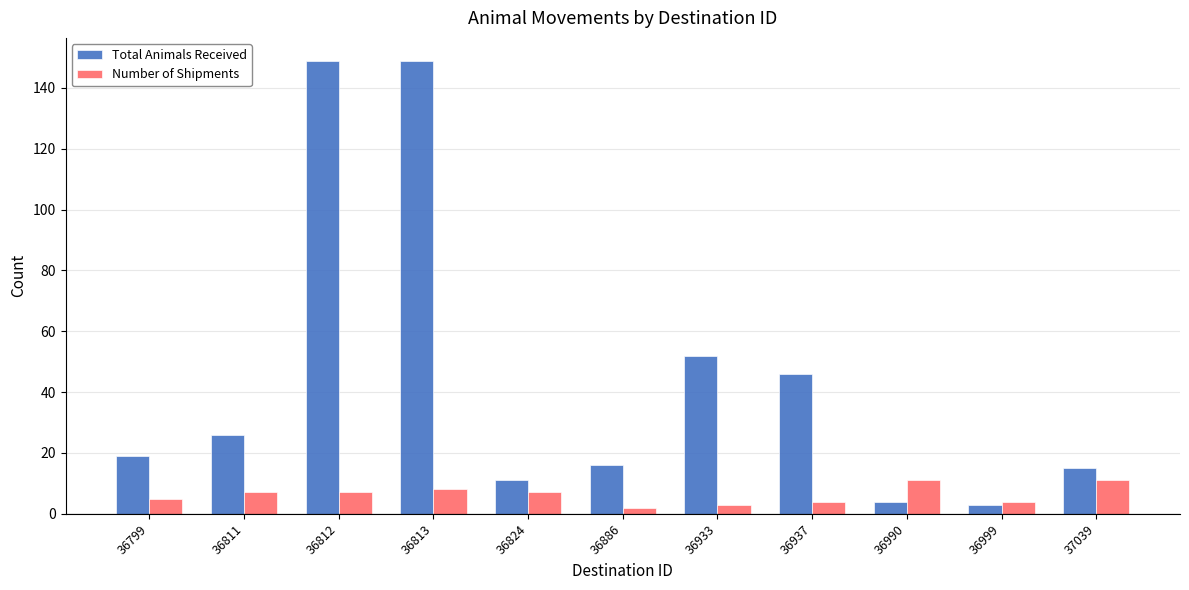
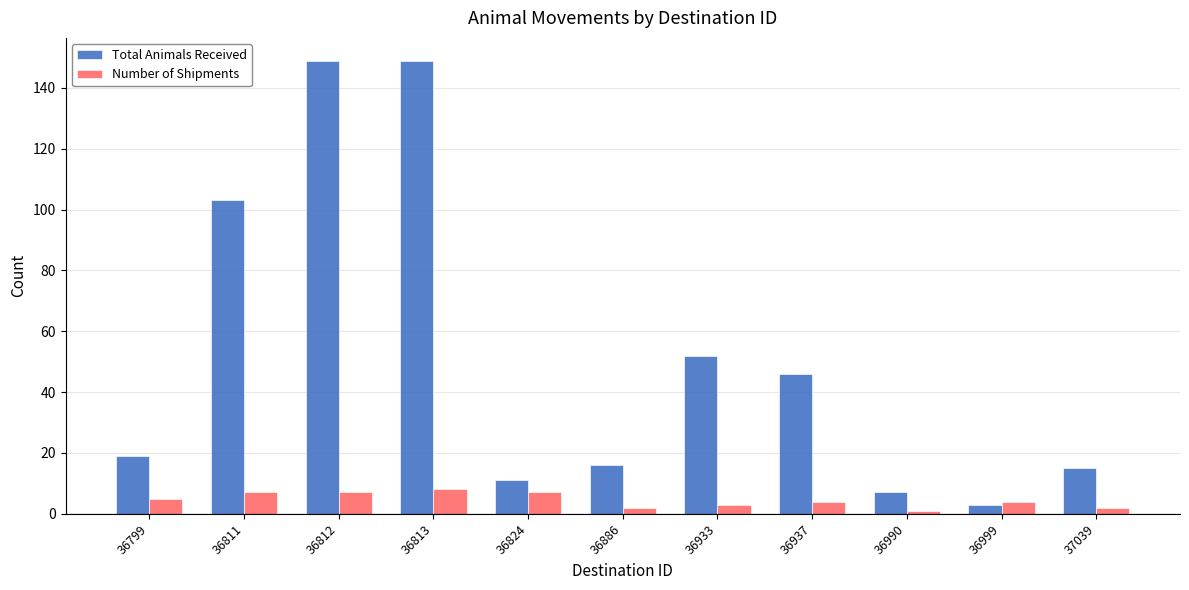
Total Animals Received, 36811: 26 -> 103
Total Animals Received, 36990: 4 -> 7
Number of Shipments, 36990: 11 -> 1
Number of Shipments, 37039: 11 -> 2
